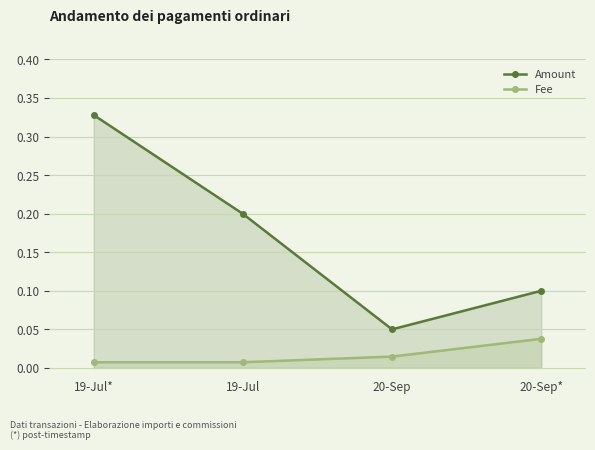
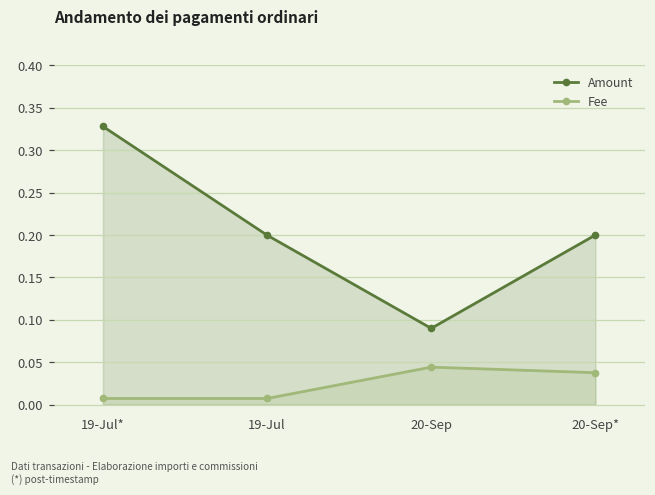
Amount, 20-Sep: 0.05 -> 0.09
Fee, 20-Sep: 0.01 -> 0.04
Amount, 20-Sep*: 0.1 -> 0.2
